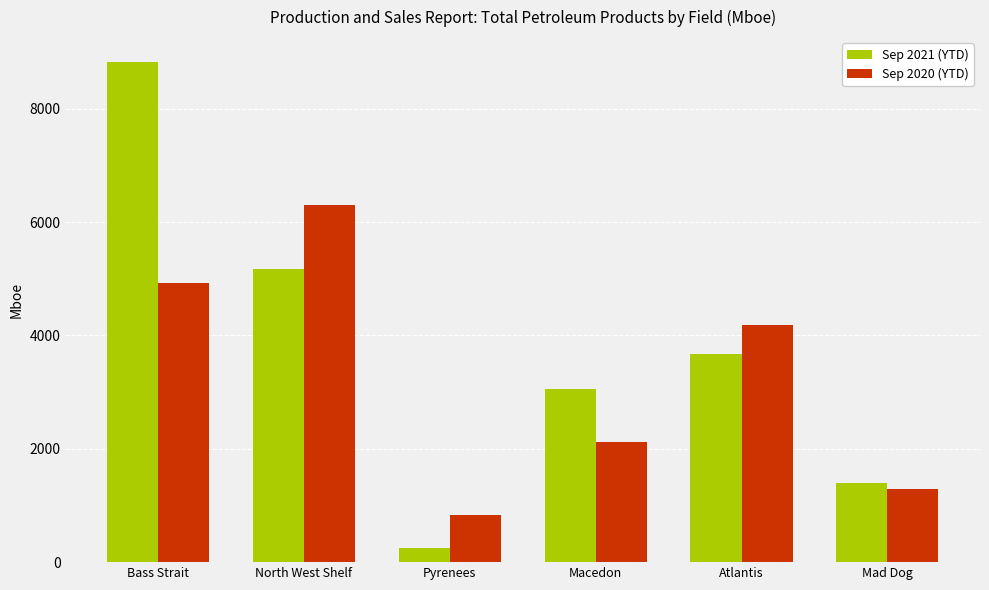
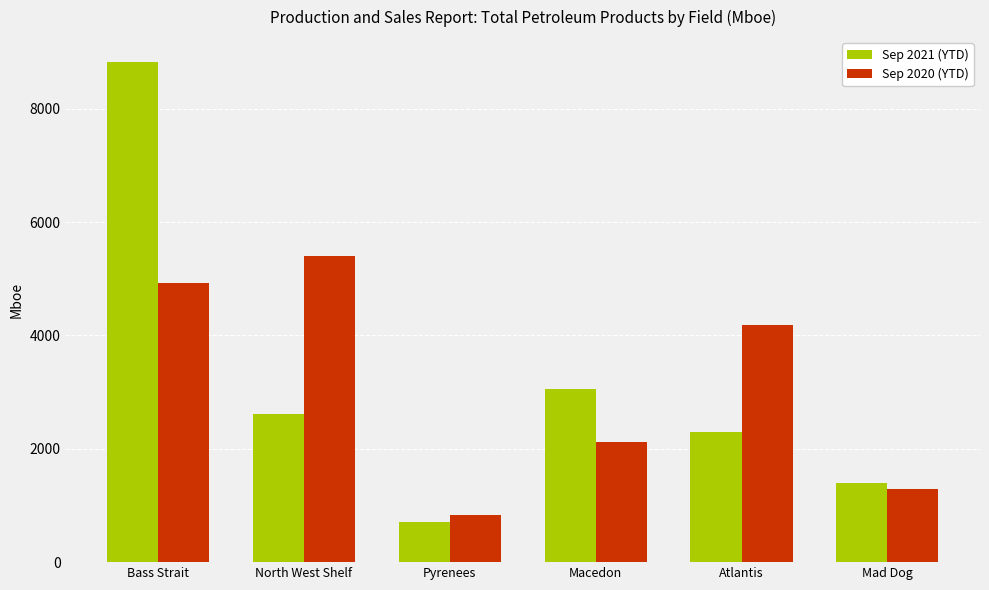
Sep 2021 (YTD), North West Shelf: 5200 -> 2600
Sep 2020 (YTD), North West Shelf: 6300 -> 5400
Sep 2021 (YTD), Pyrenees: 300 -> 700
Sep 2021 (YTD), Atlantis: 3700 -> 2300
